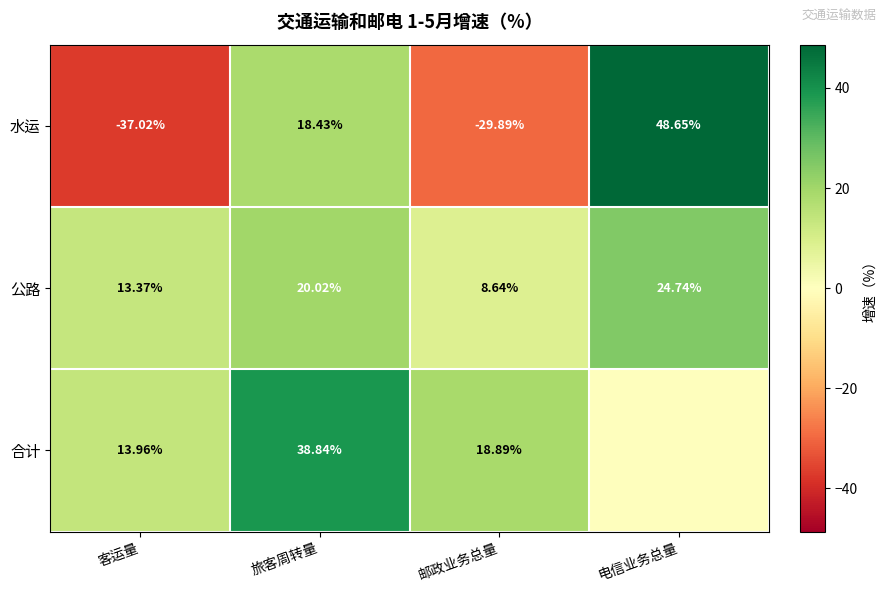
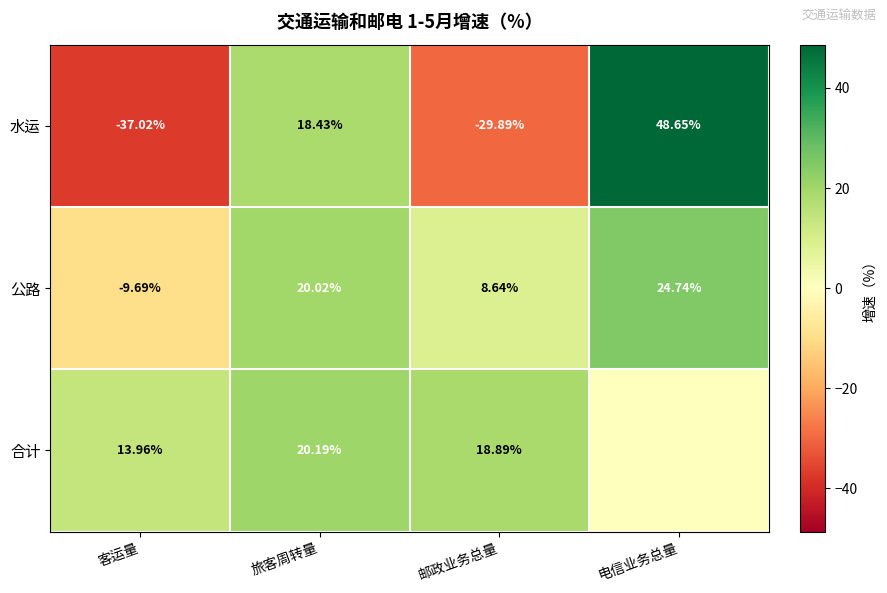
公路, 客运量: 13.37% -> -9.69%
合计, 旅客周转量: 38.84% -> 20.19%
